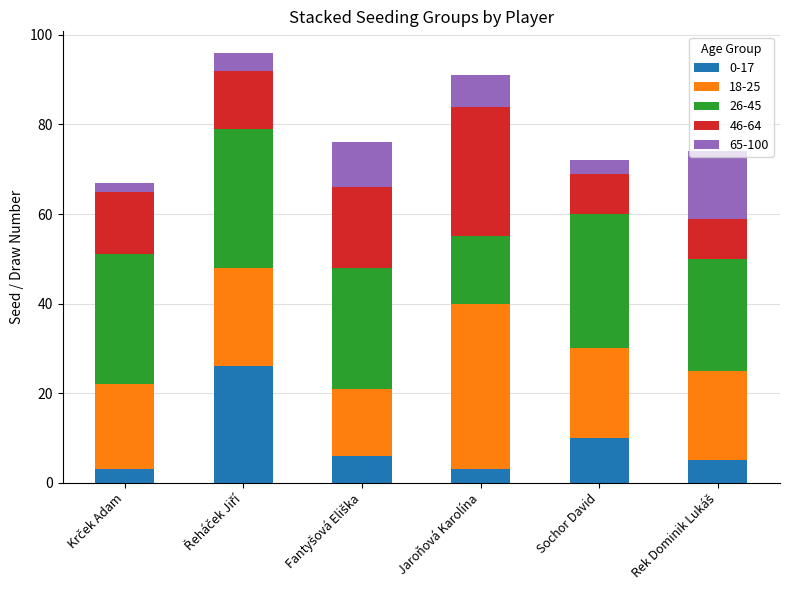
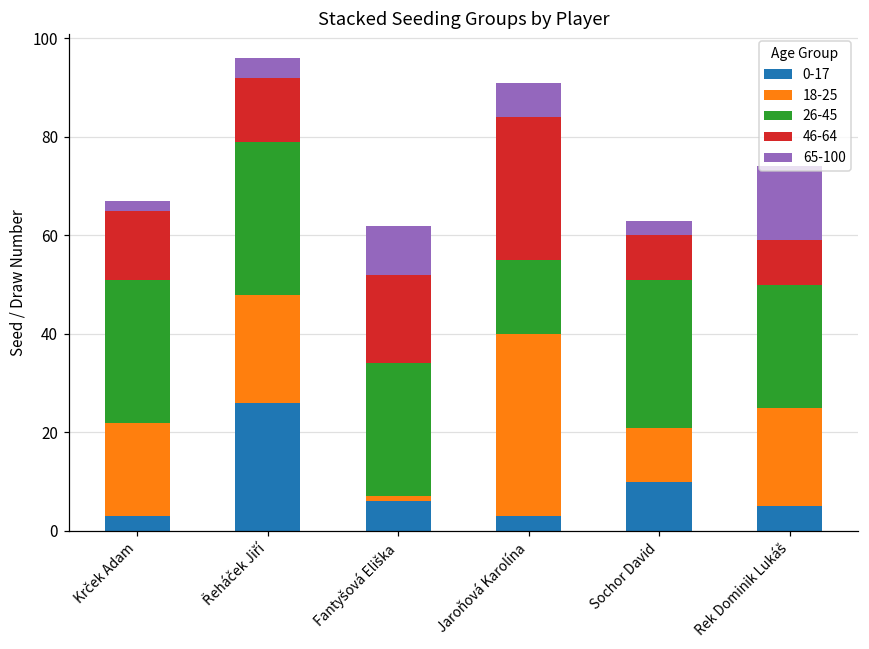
18-25, Fantyšová Eliška: 15 -> 1
18-25, Sochor David: 20 -> 11
